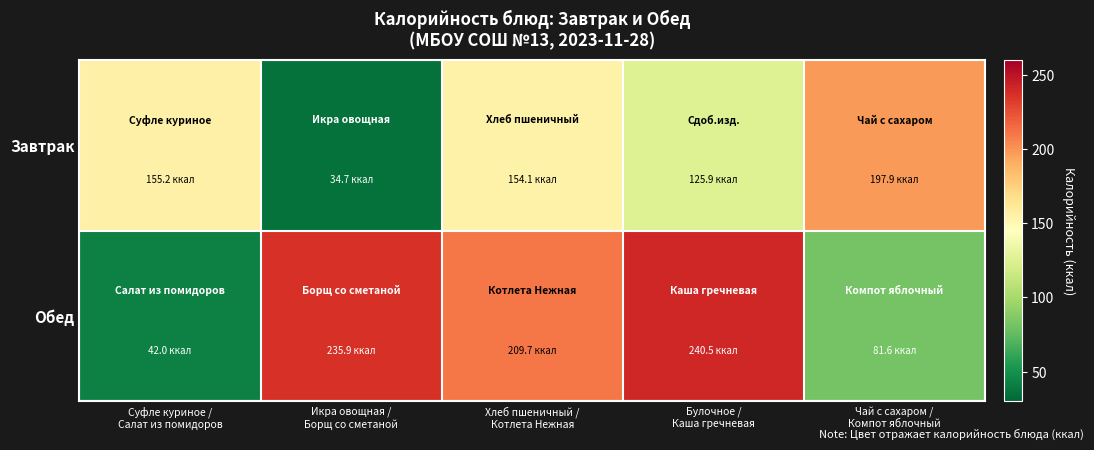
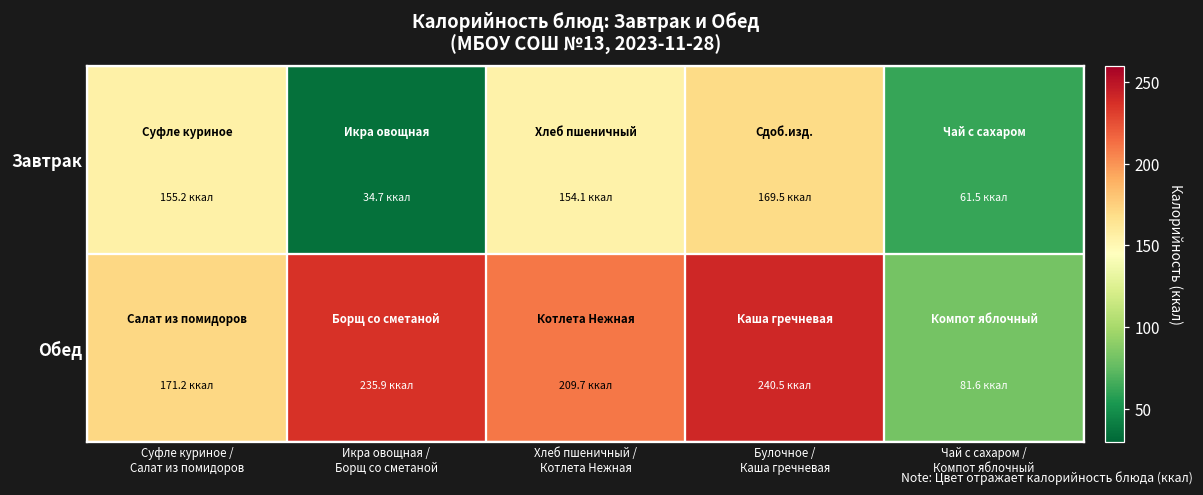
Завтрак, Булочное / Каша гречневая: 125.9 -> 169.5
Завтрак, Чай с сахаром / Компот яблочный: 197.9 -> 61.5
Обед, Суфле куриное / Салат из помидоров: 42.0 -> 171.2
